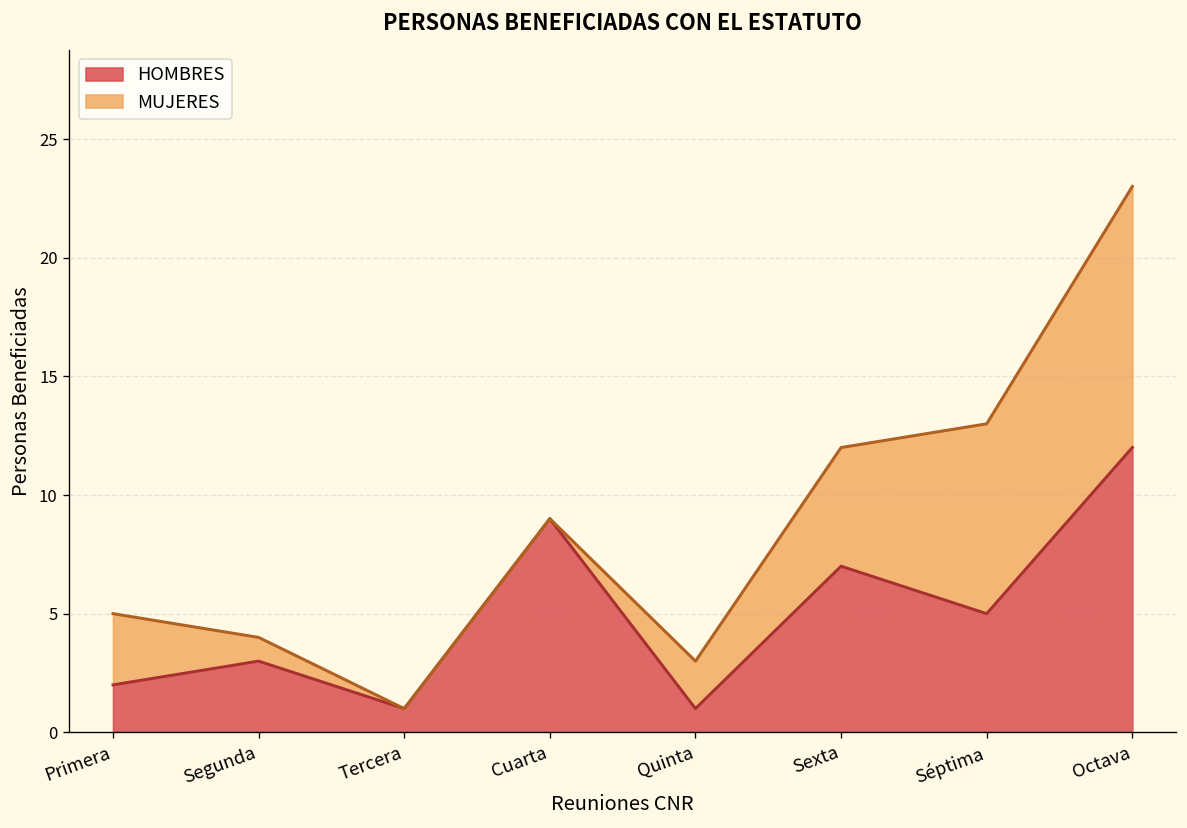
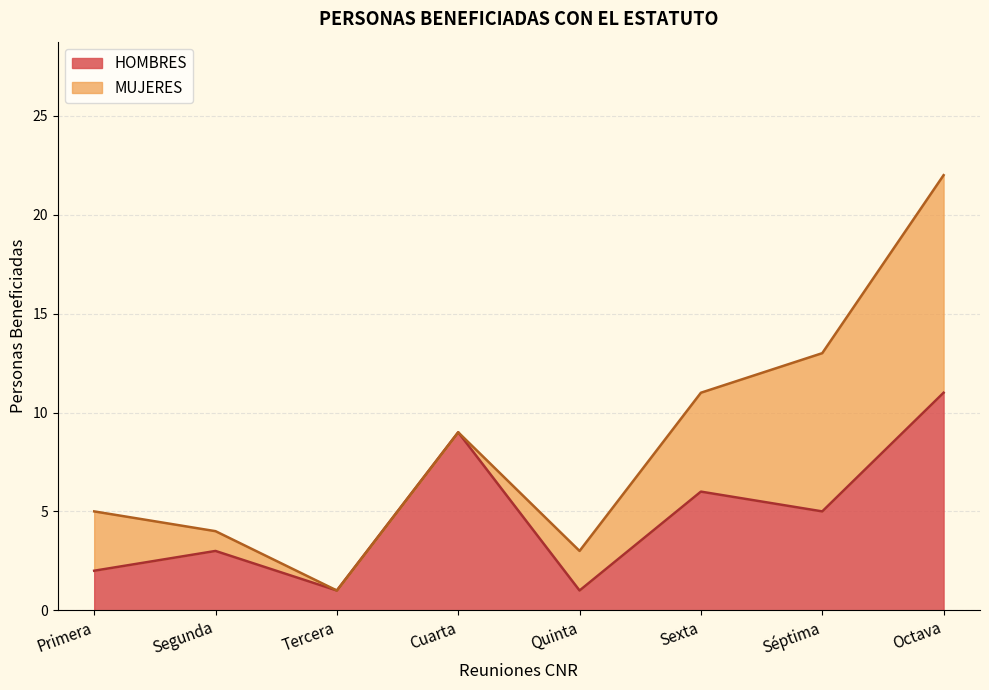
HOMBRES, Sexta: 7 -> 6
HOMBRES, Octava: 12 -> 11
